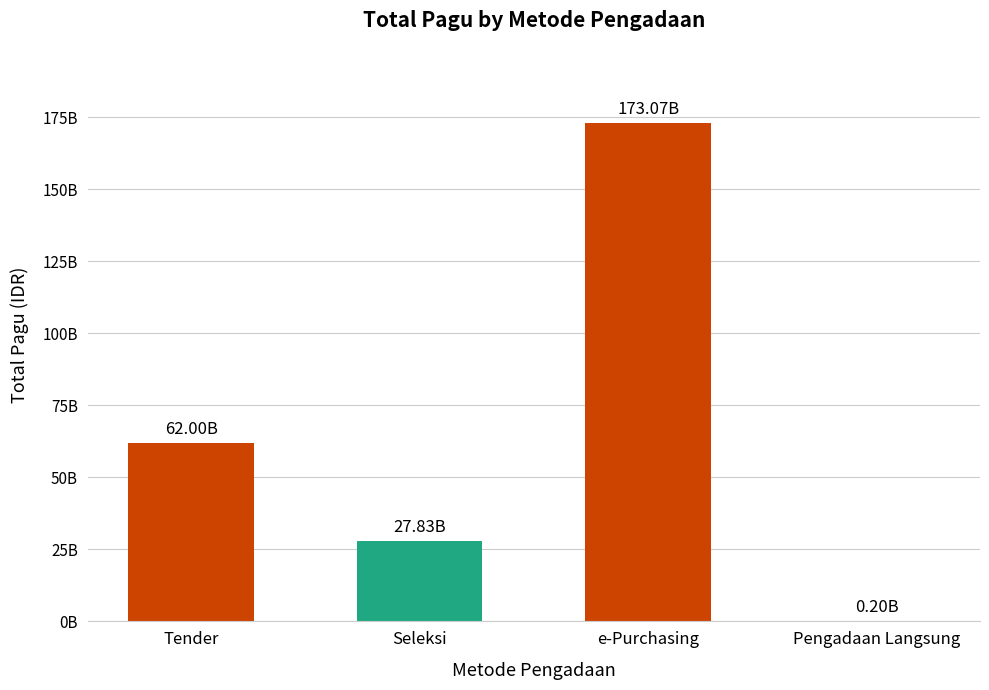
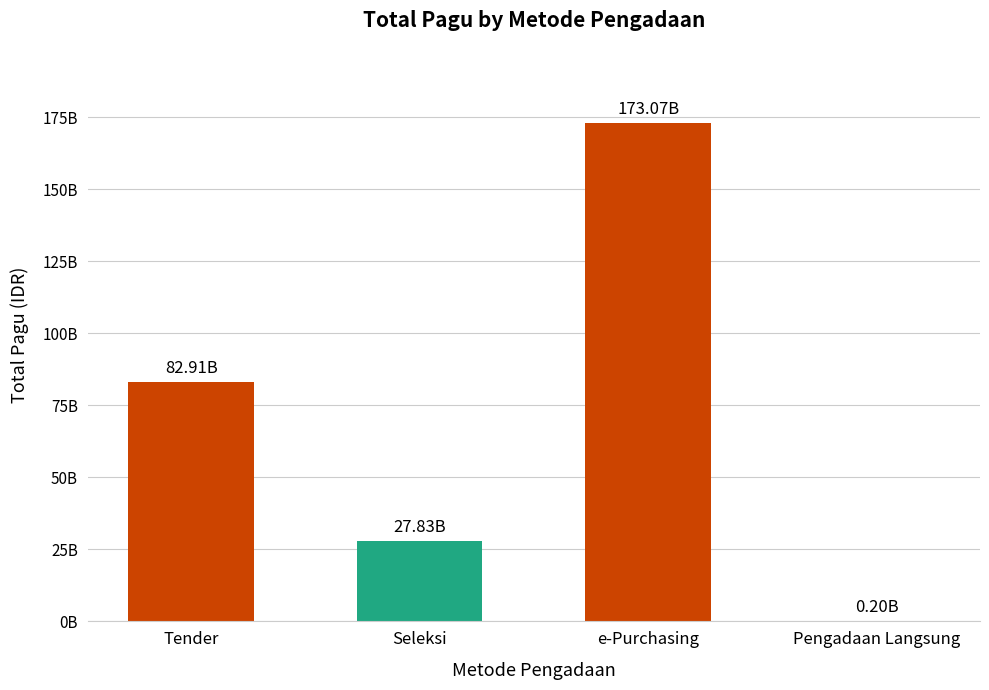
Tender: 62.00B -> 82.91B
